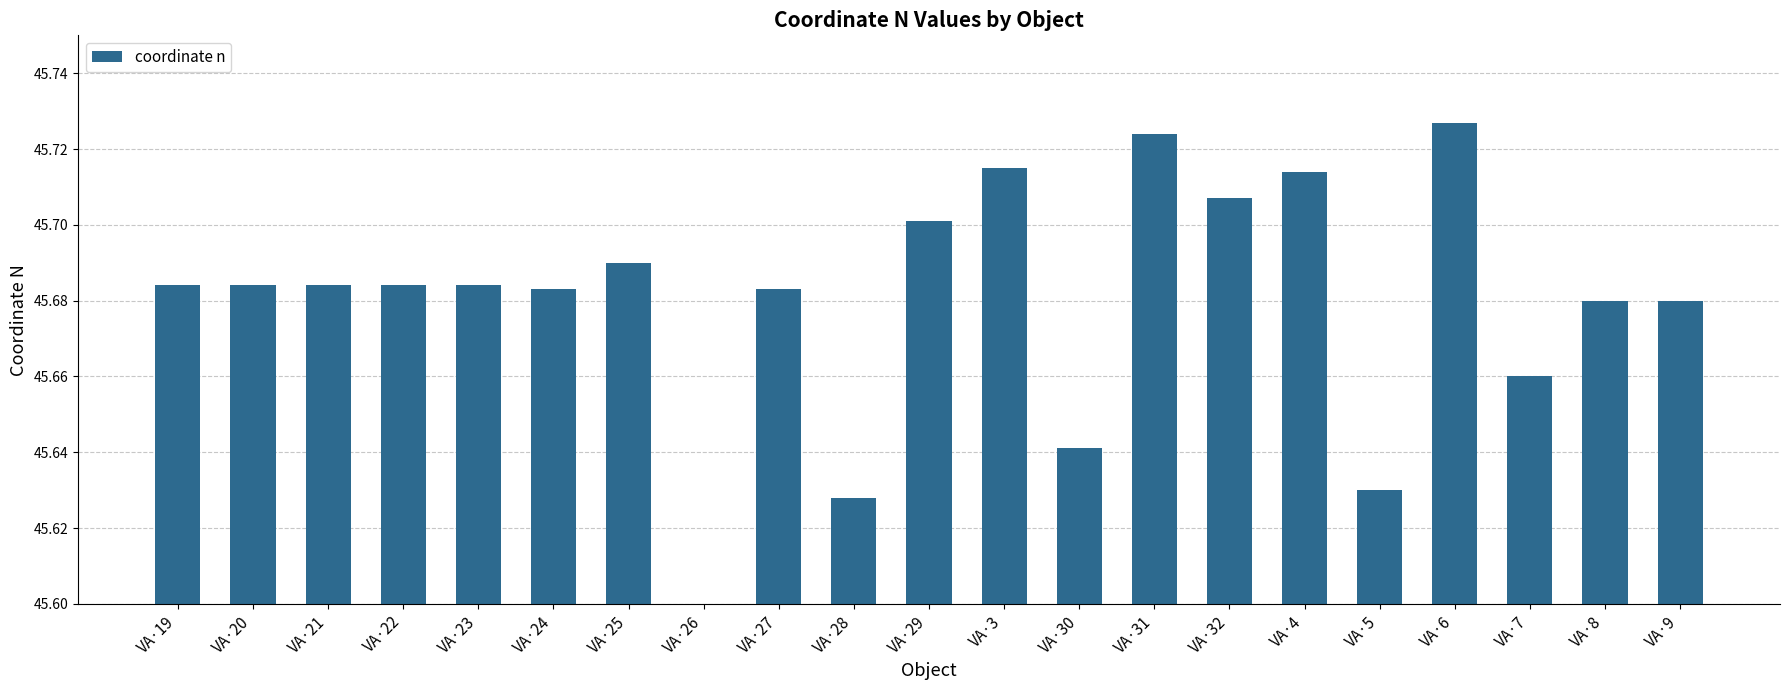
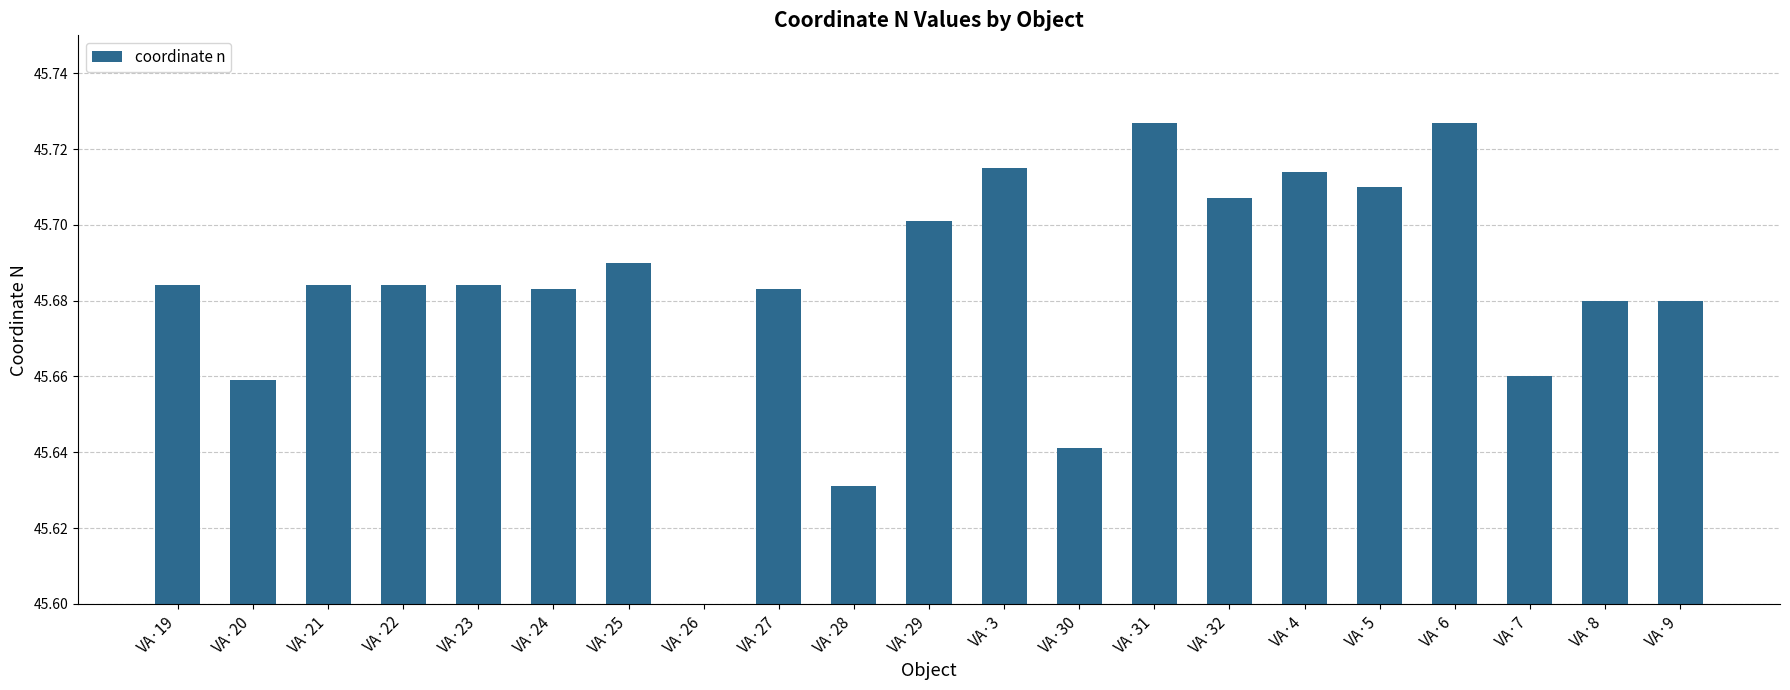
VA·20: 45.684 -> 45.659
VA·28: 45.628 -> 45.631
VA·31: 45.724 -> 45.727
VA·5: 45.63 -> 45.71
